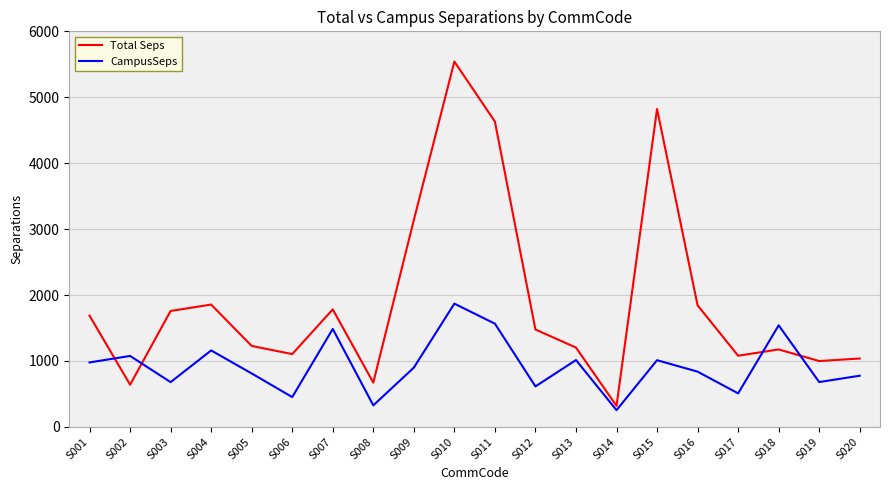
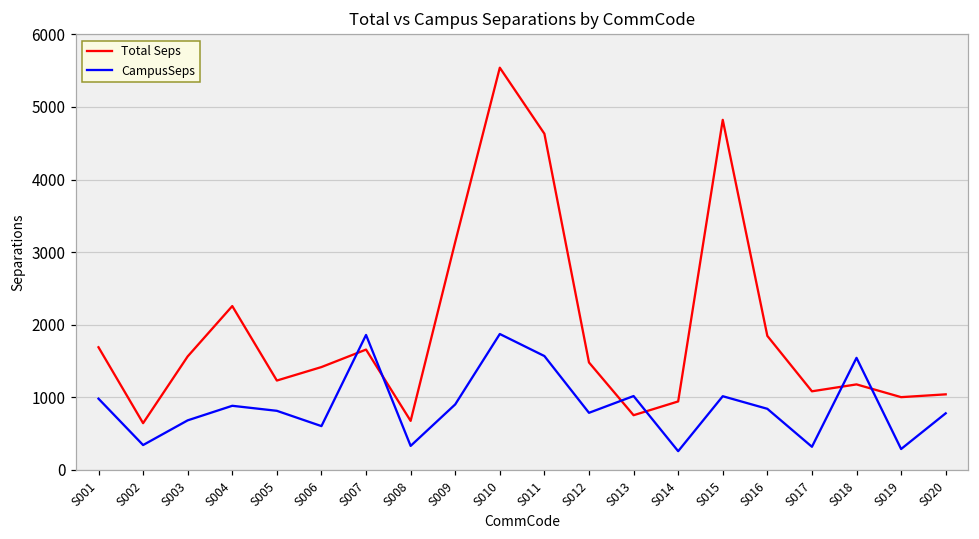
CampusSeps, S002: 1100 -> 300
Total Seps, S003: 1800 -> 1600
Total Seps, S004: 1900 -> 2300
CampusSeps, S004: 1200 -> 900
Total Seps, S006: 1100 -> 1400
CampusSeps, S006: 500 -> 600
Total Seps, S007: 1800 -> 1700
CampusSeps, S007: 1500 -> 1900
CampusSeps, S012: 600 -> 800
Total Seps, S013: 1200 -> 700
Total Seps, S014: 300 -> 900
CampusSeps, S017: 500 -> 300
CampusSeps, S019: 700 -> 300
